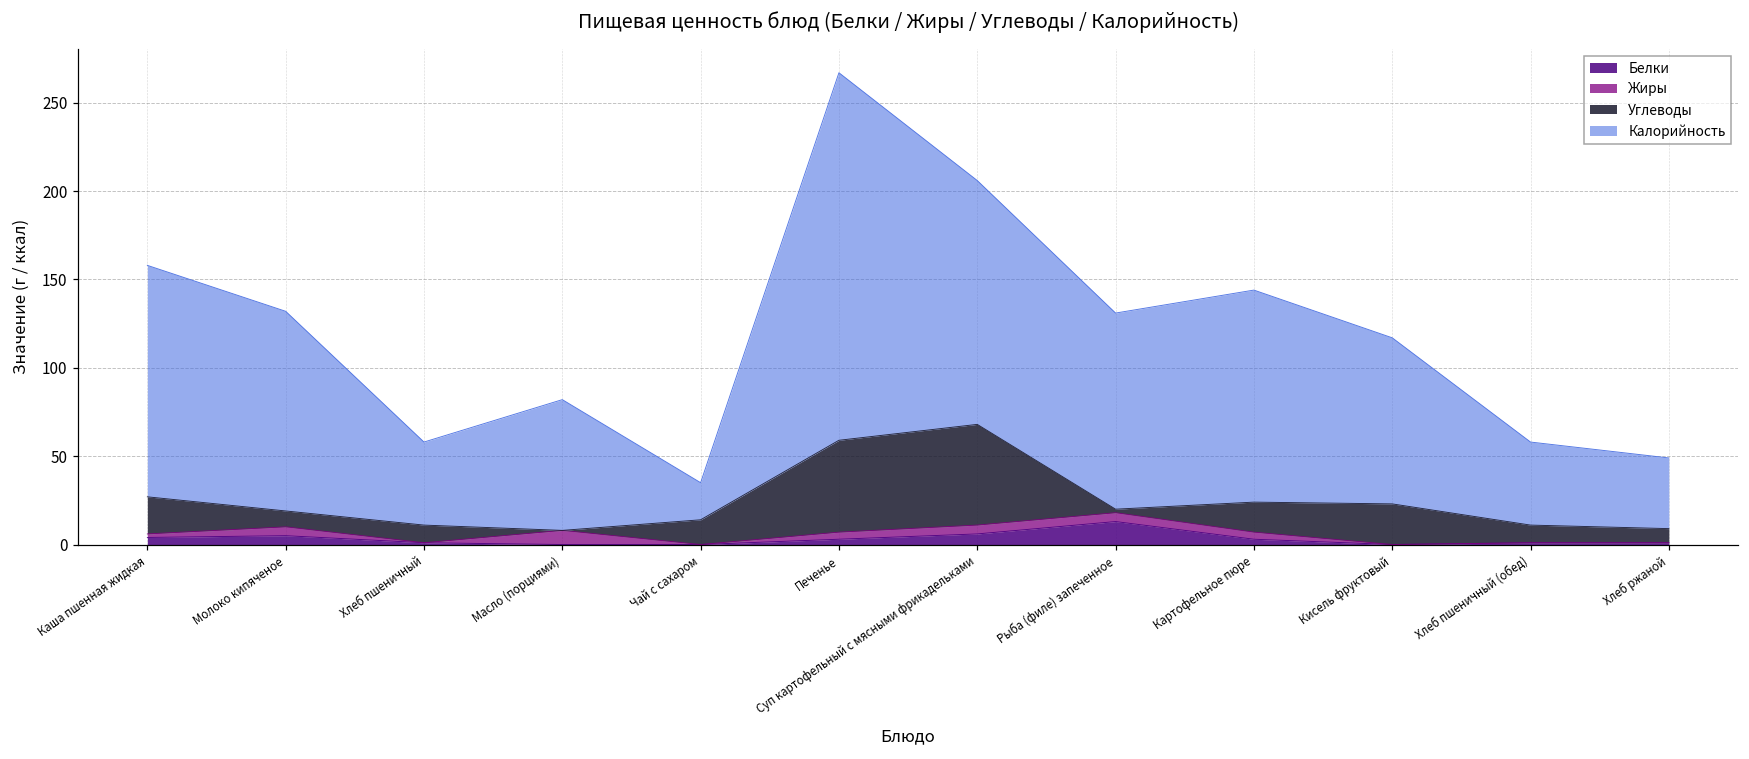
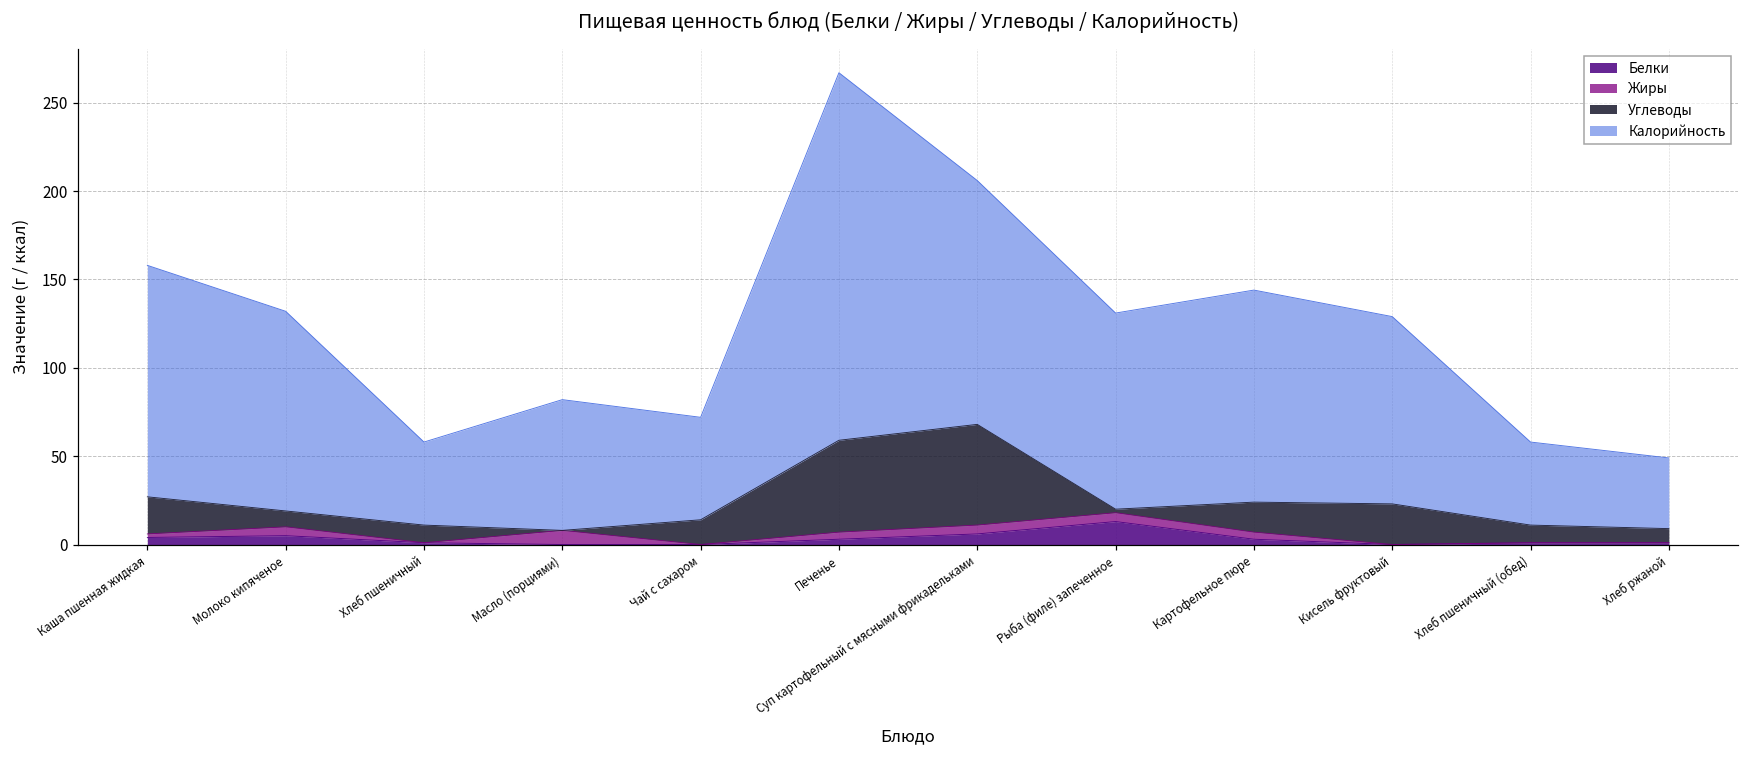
Калорийность, Чай с сахаром: 21 -> 58
Калорийность, Кисель фруктовый: 94 -> 106
